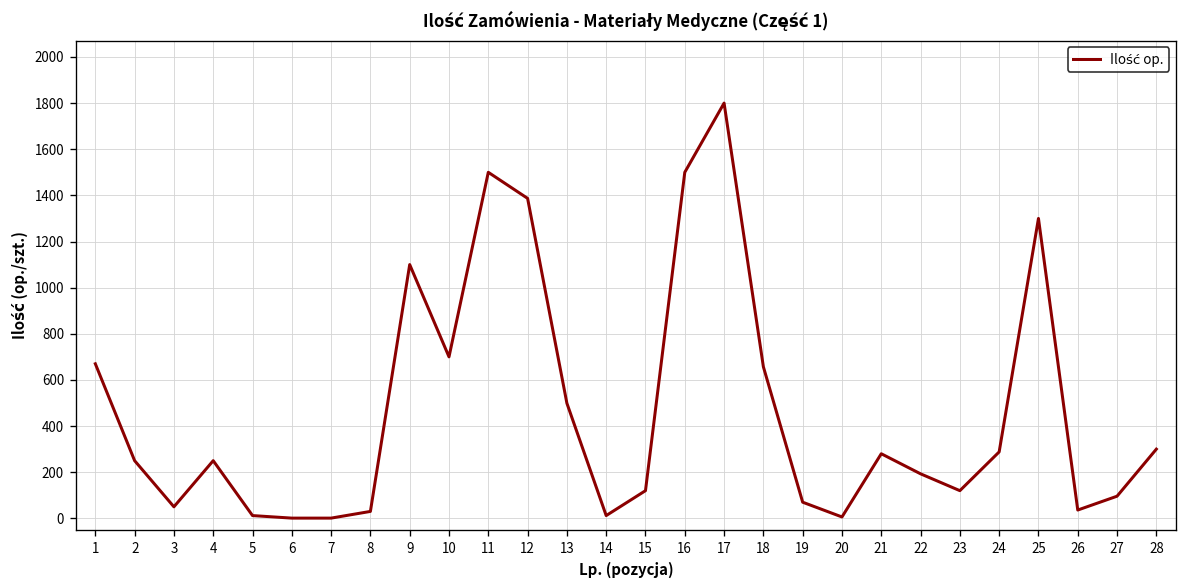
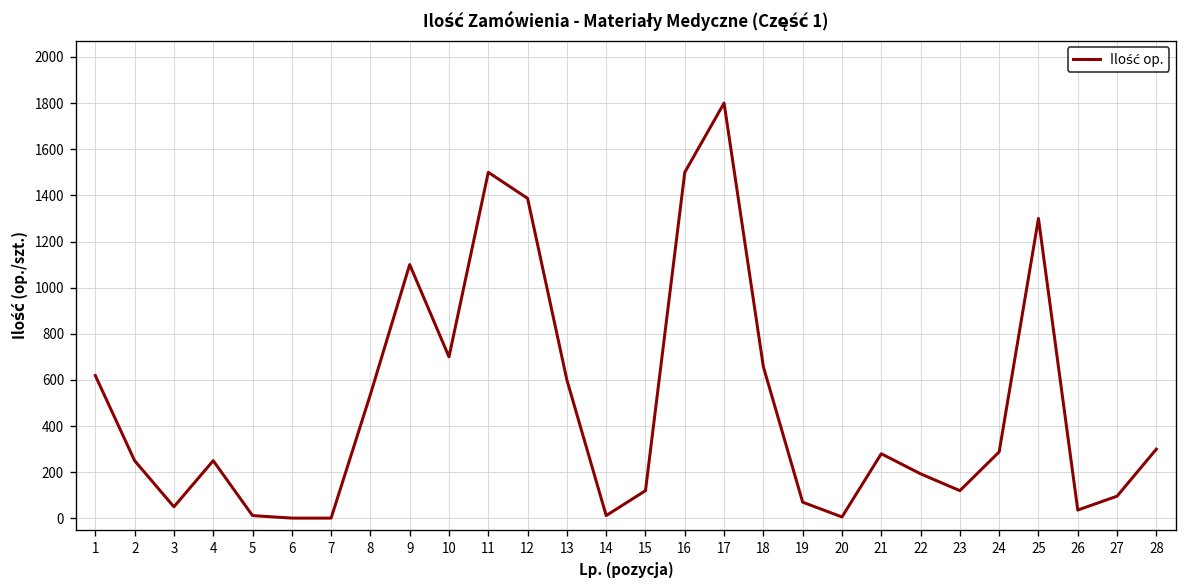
1: 670 -> 620
8: 30 -> 540
13: 500 -> 600
